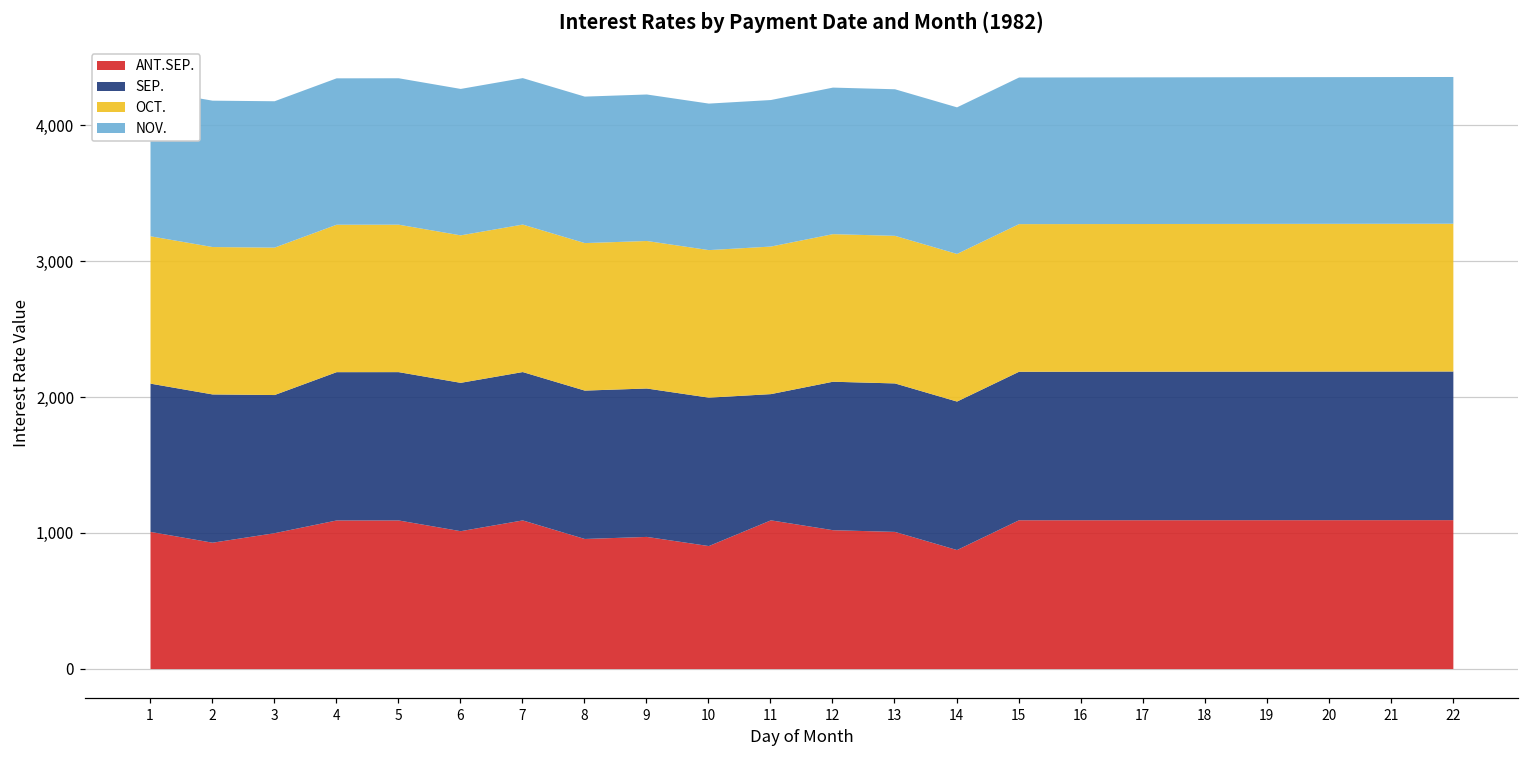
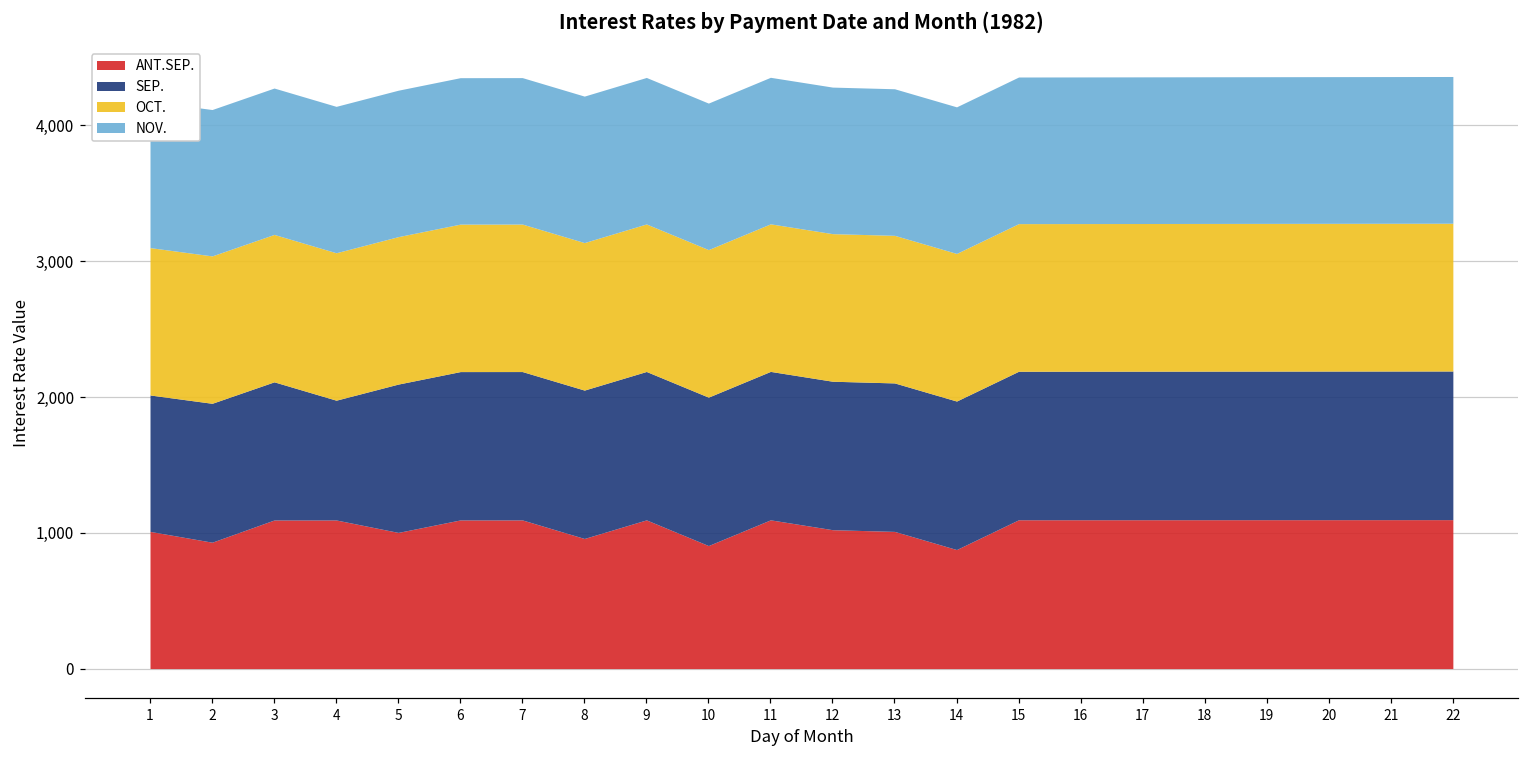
SEP., 1: 1,090 -> 1,000
SEP., 2: 1,090 -> 1,020
ANT.SEP., 3: 1,000 -> 1,090
SEP., 4: 1,090 -> 880
ANT.SEP., 5: 1,090 -> 1,000
ANT.SEP., 6: 1,020 -> 1,090
ANT.SEP., 9: 970 -> 1,090
SEP., 11: 930 -> 1,090
